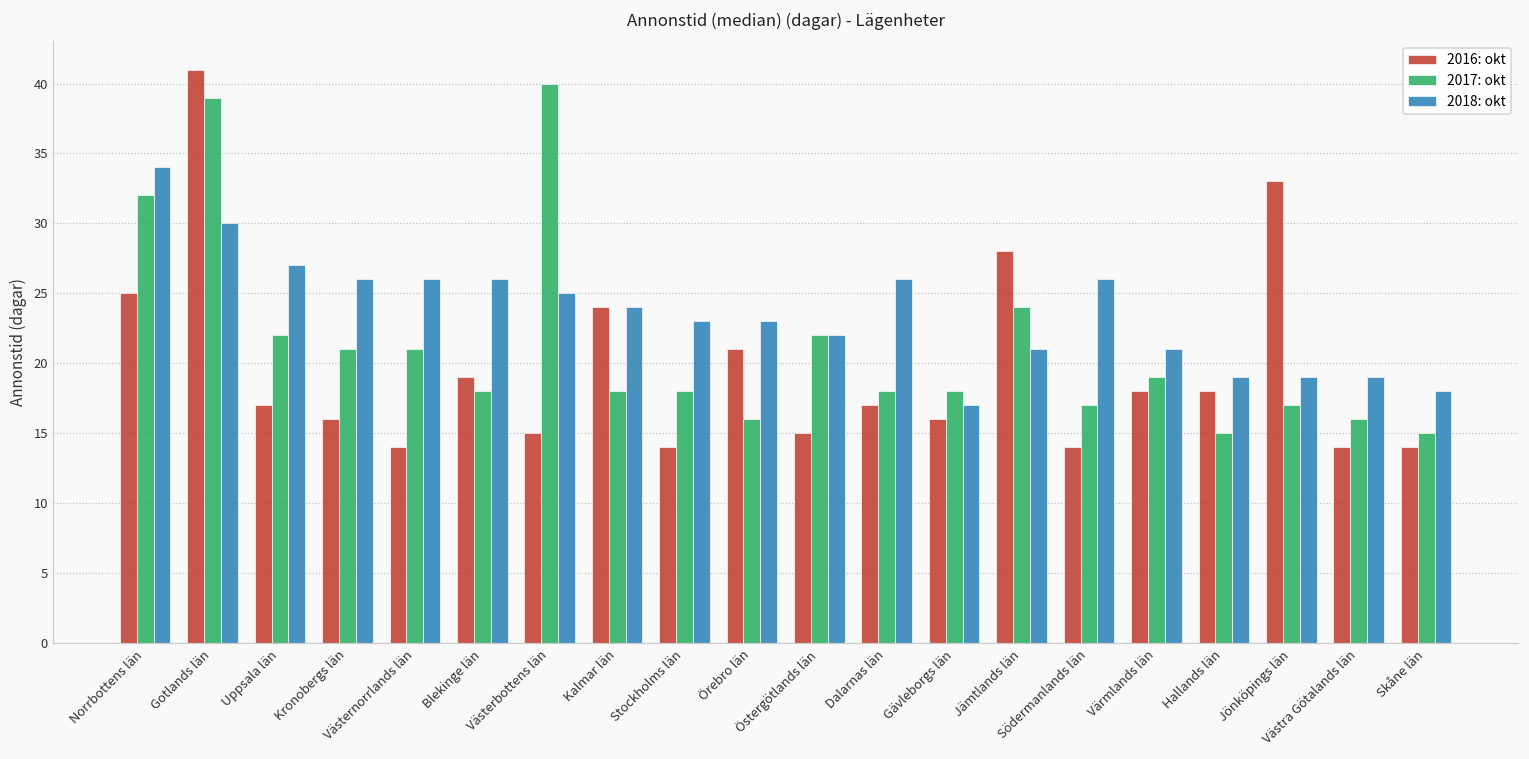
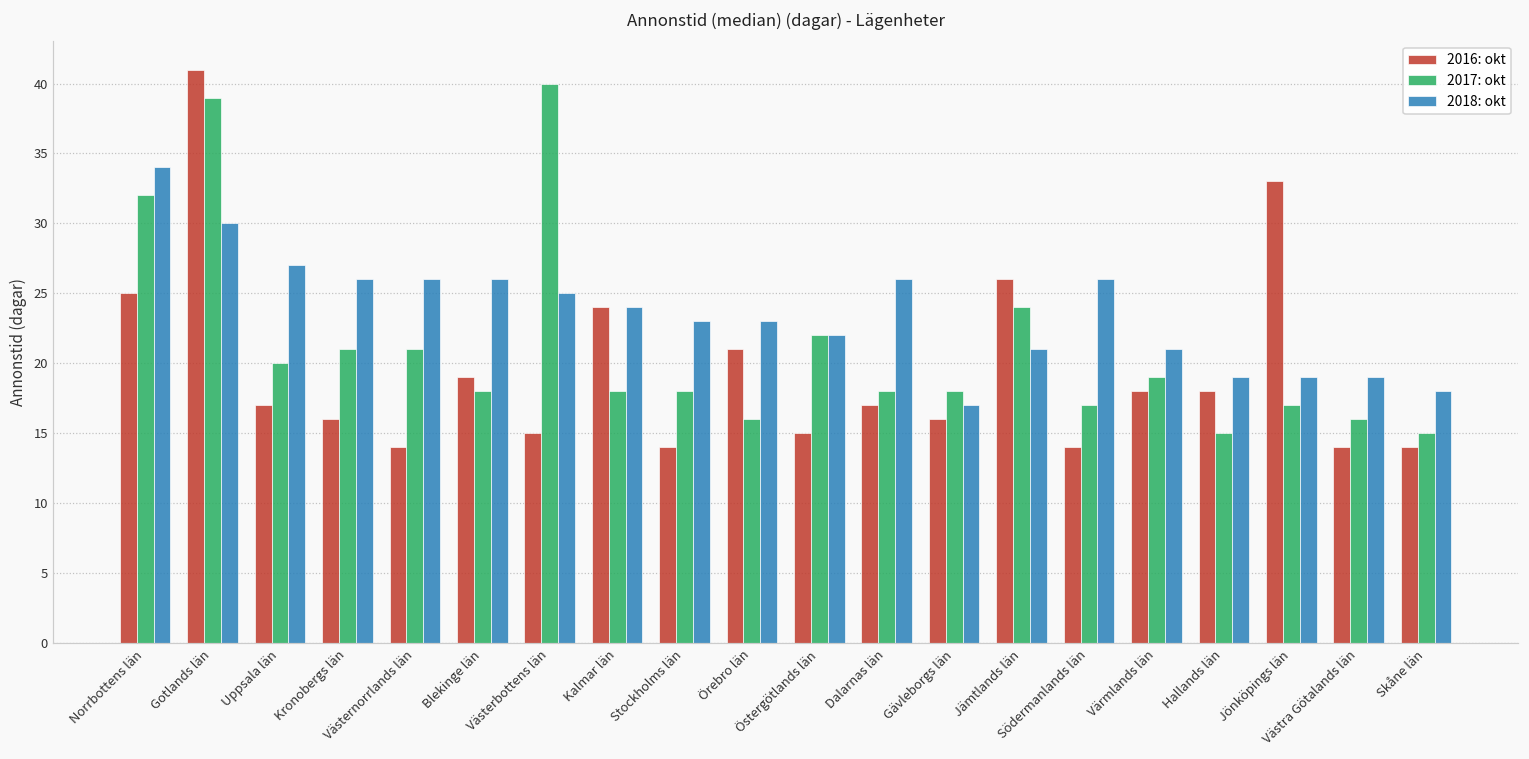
2017: okt, Uppsala län: 22 -> 20
2016: okt, Jämtlands län: 28 -> 26
